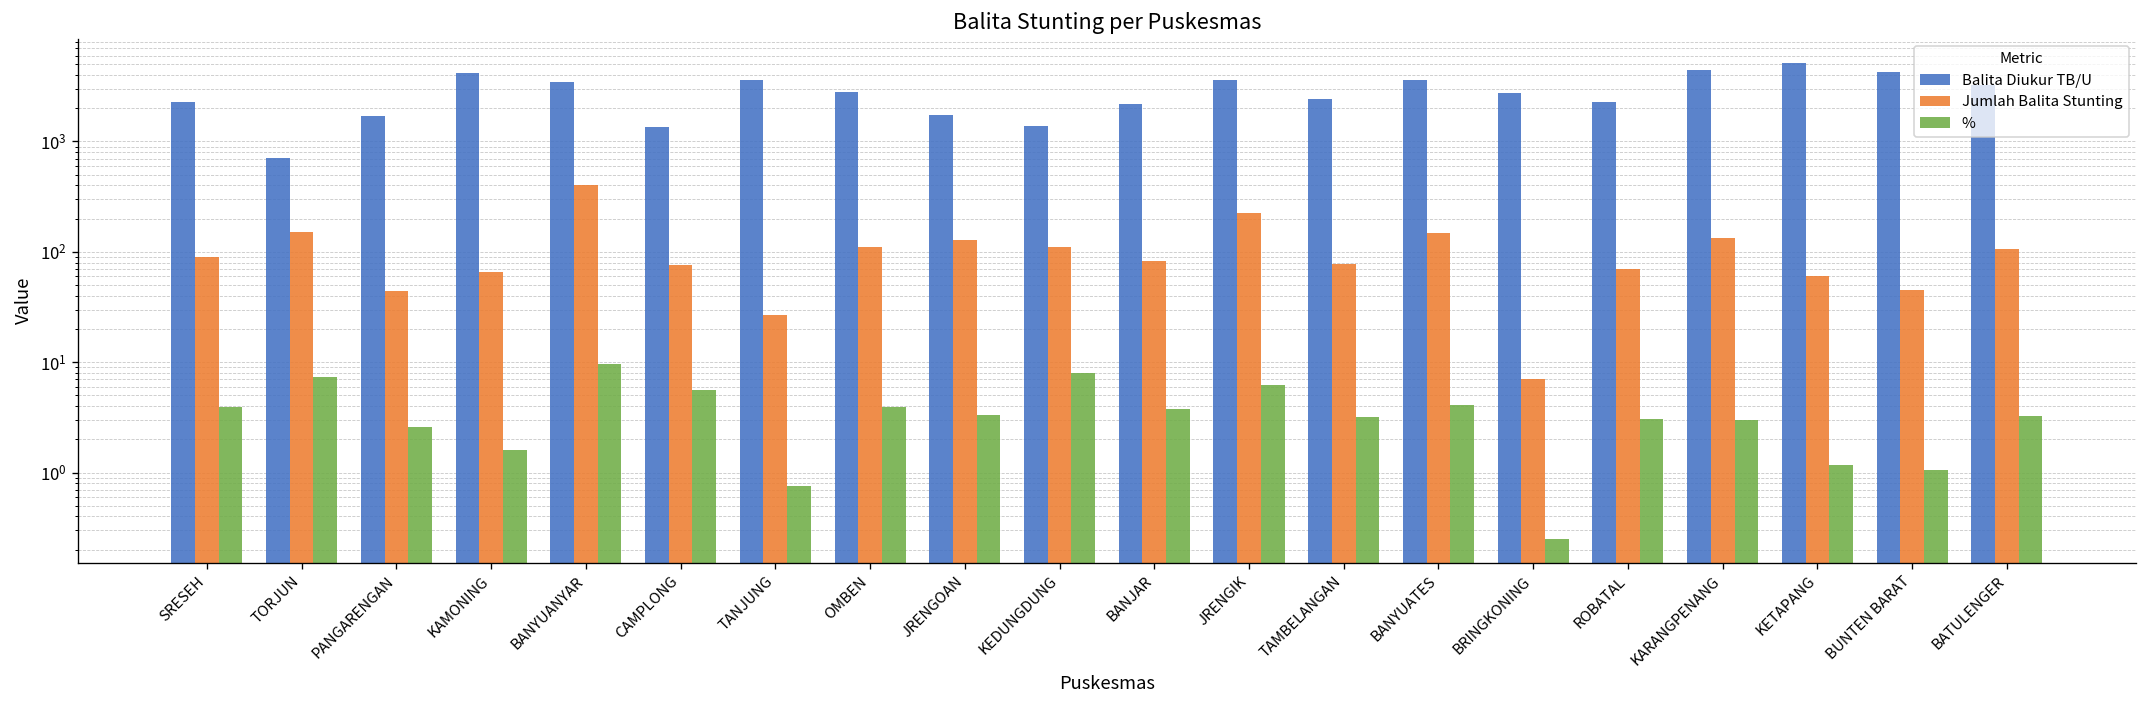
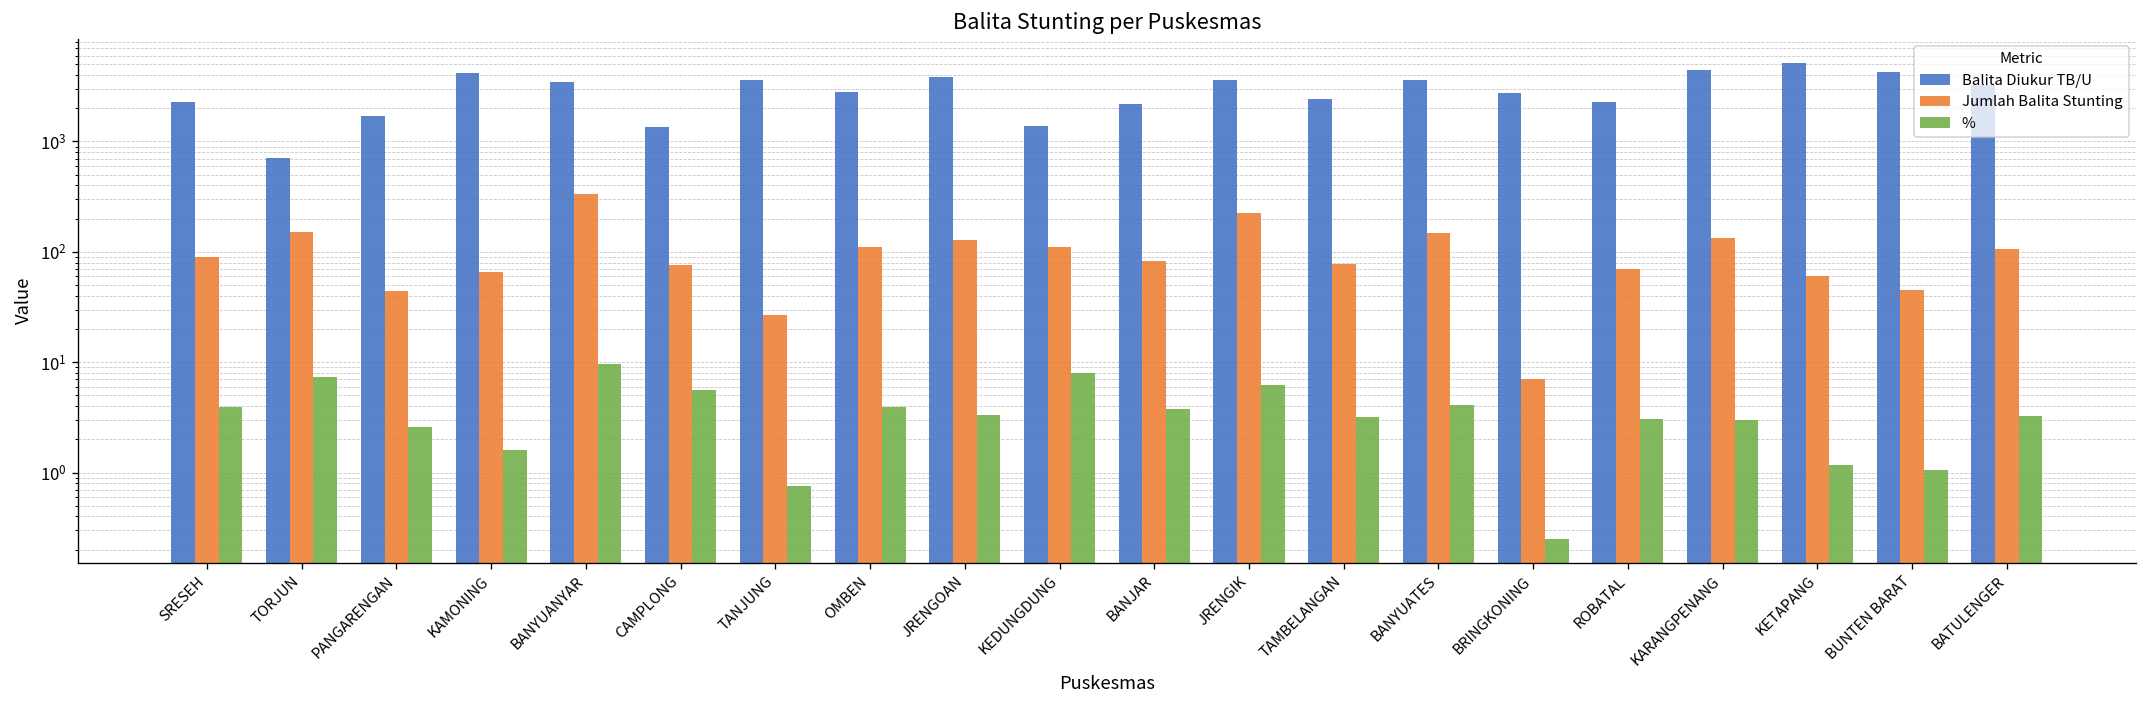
Jumlah Balita Stunting, BANYUANYAR: 400 -> 330
Balita Diukur TB/U, JRENGOAN: 1700 -> 3900
